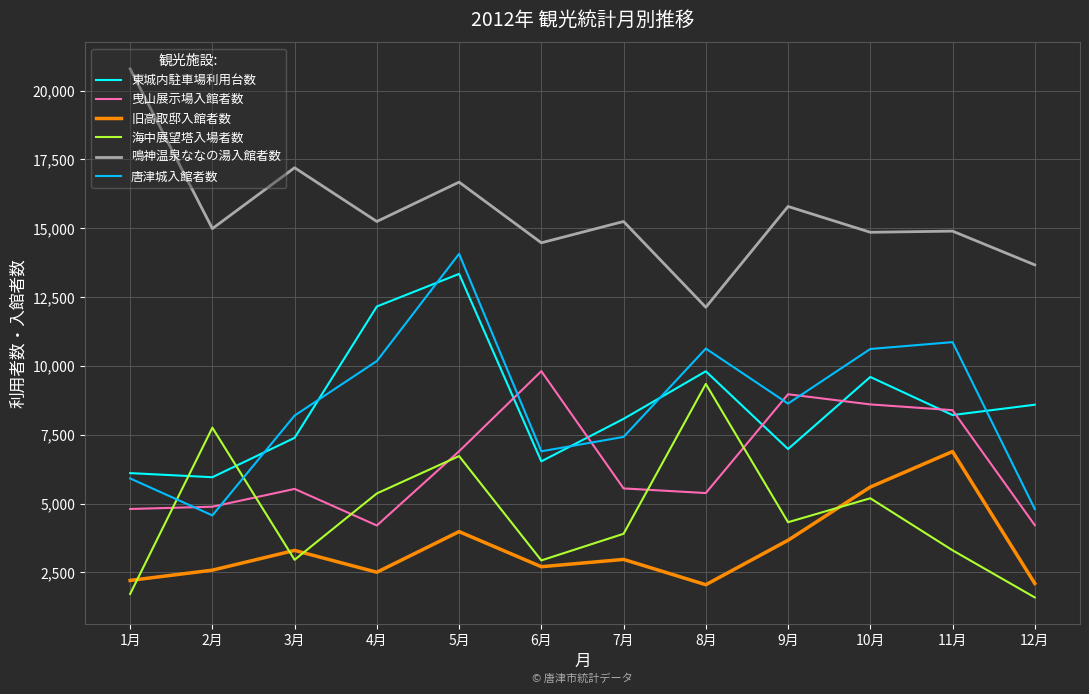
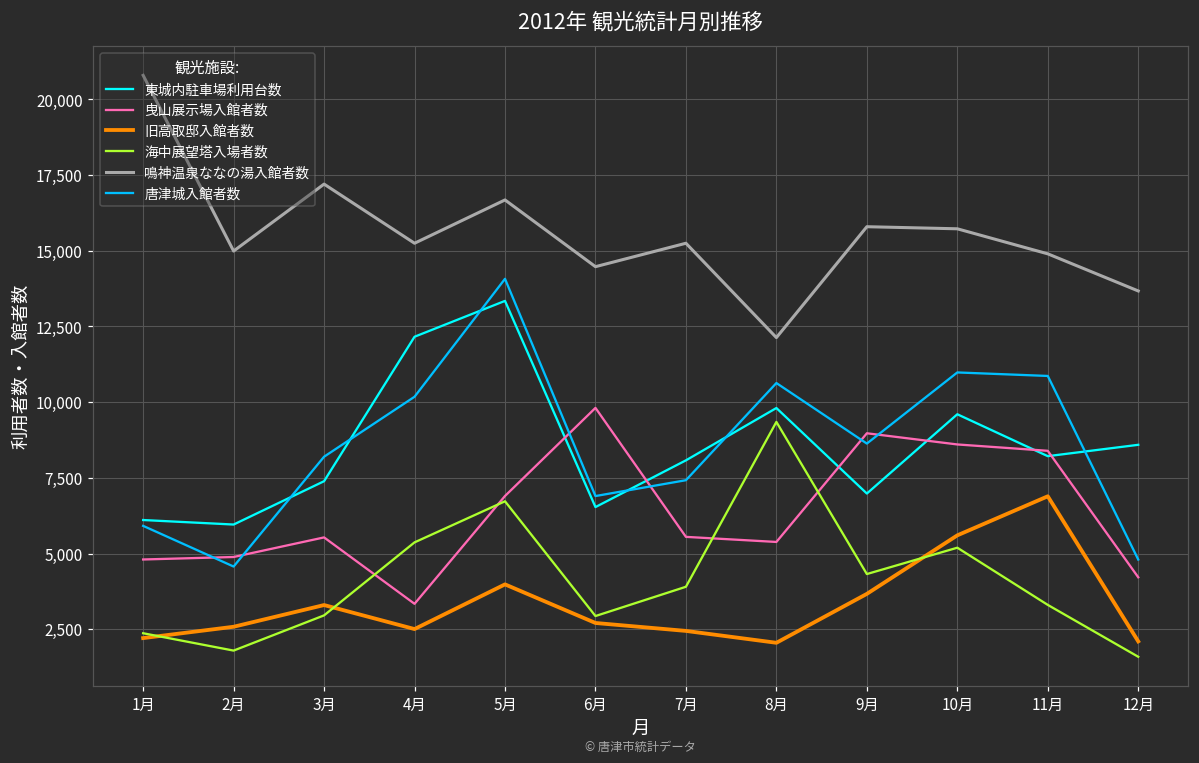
海中展望塔入場者数, 1月: 1,700 -> 2,400
海中展望塔入場者数, 2月: 7,800 -> 1,800
曳山展示場入館者数, 4月: 4,200 -> 3,300
旧高取邸入館者数, 7月: 3,000 -> 2,400
鳴神温泉ななの湯入館者数, 10月: 14,900 -> 15,700
唐津城入館者数, 10月: 10,600 -> 11,000
